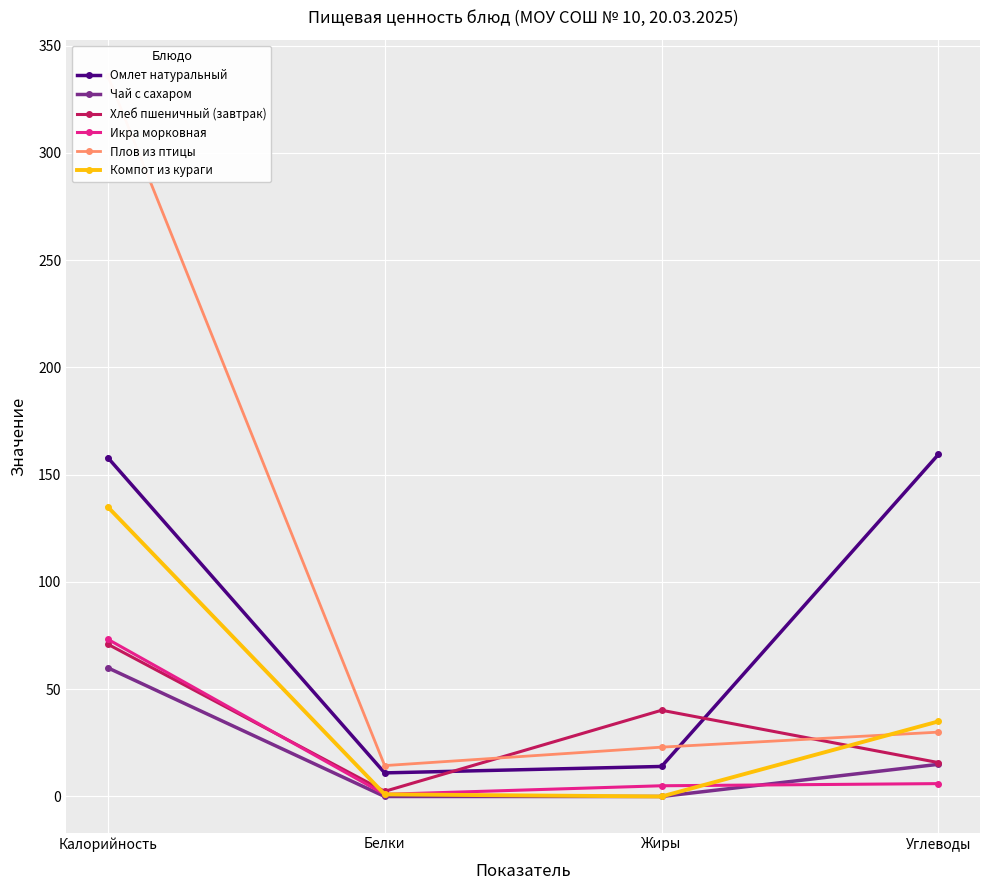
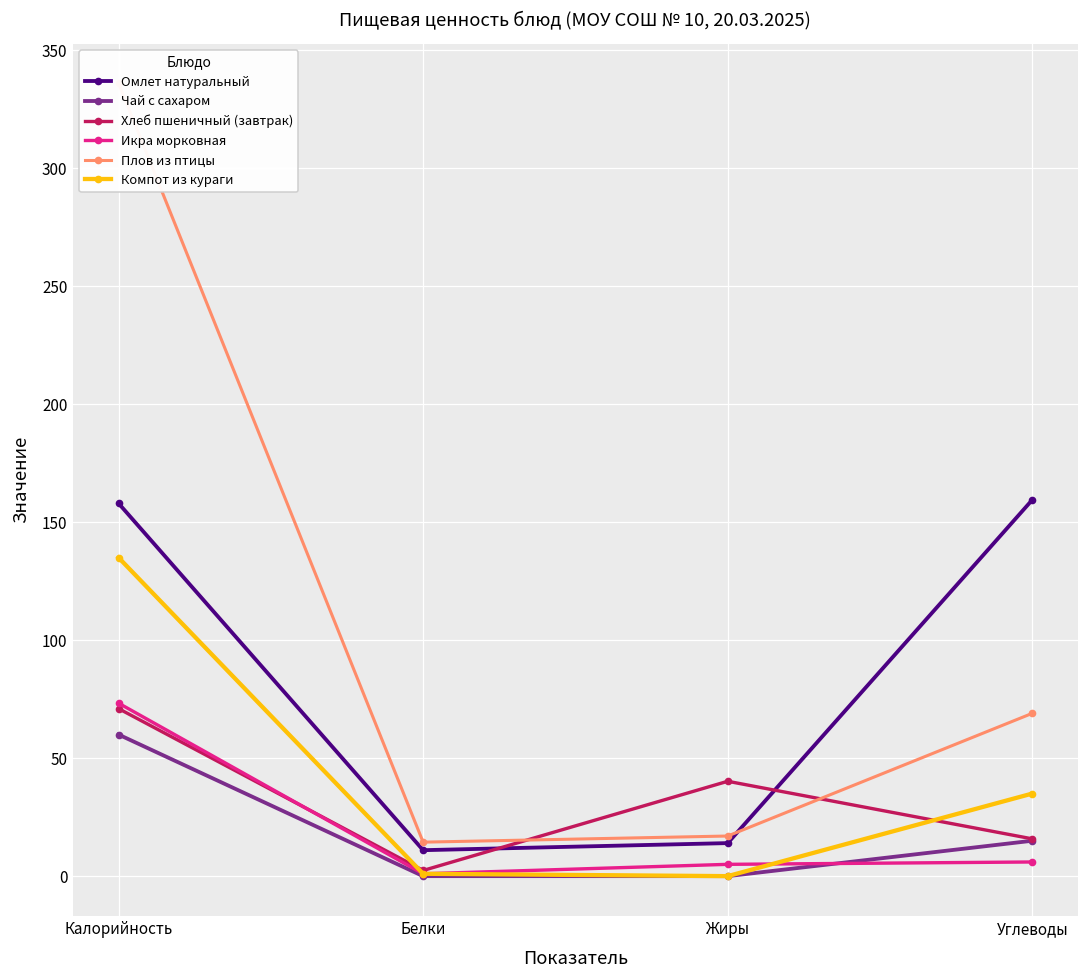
Плов из птицы, Жиры: 23 -> 17
Плов из птицы, Углеводы: 30 -> 69
